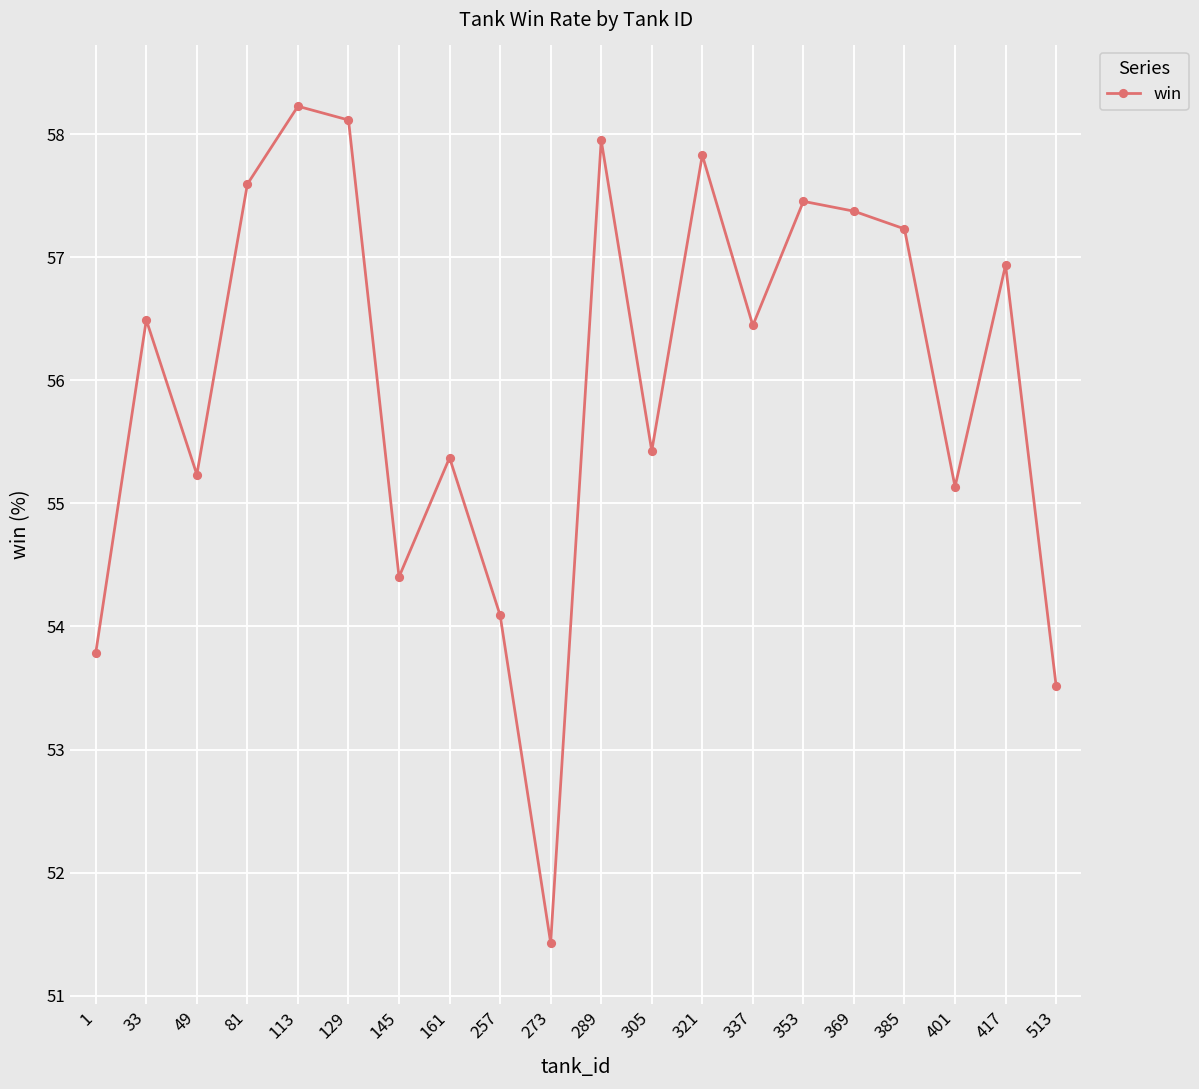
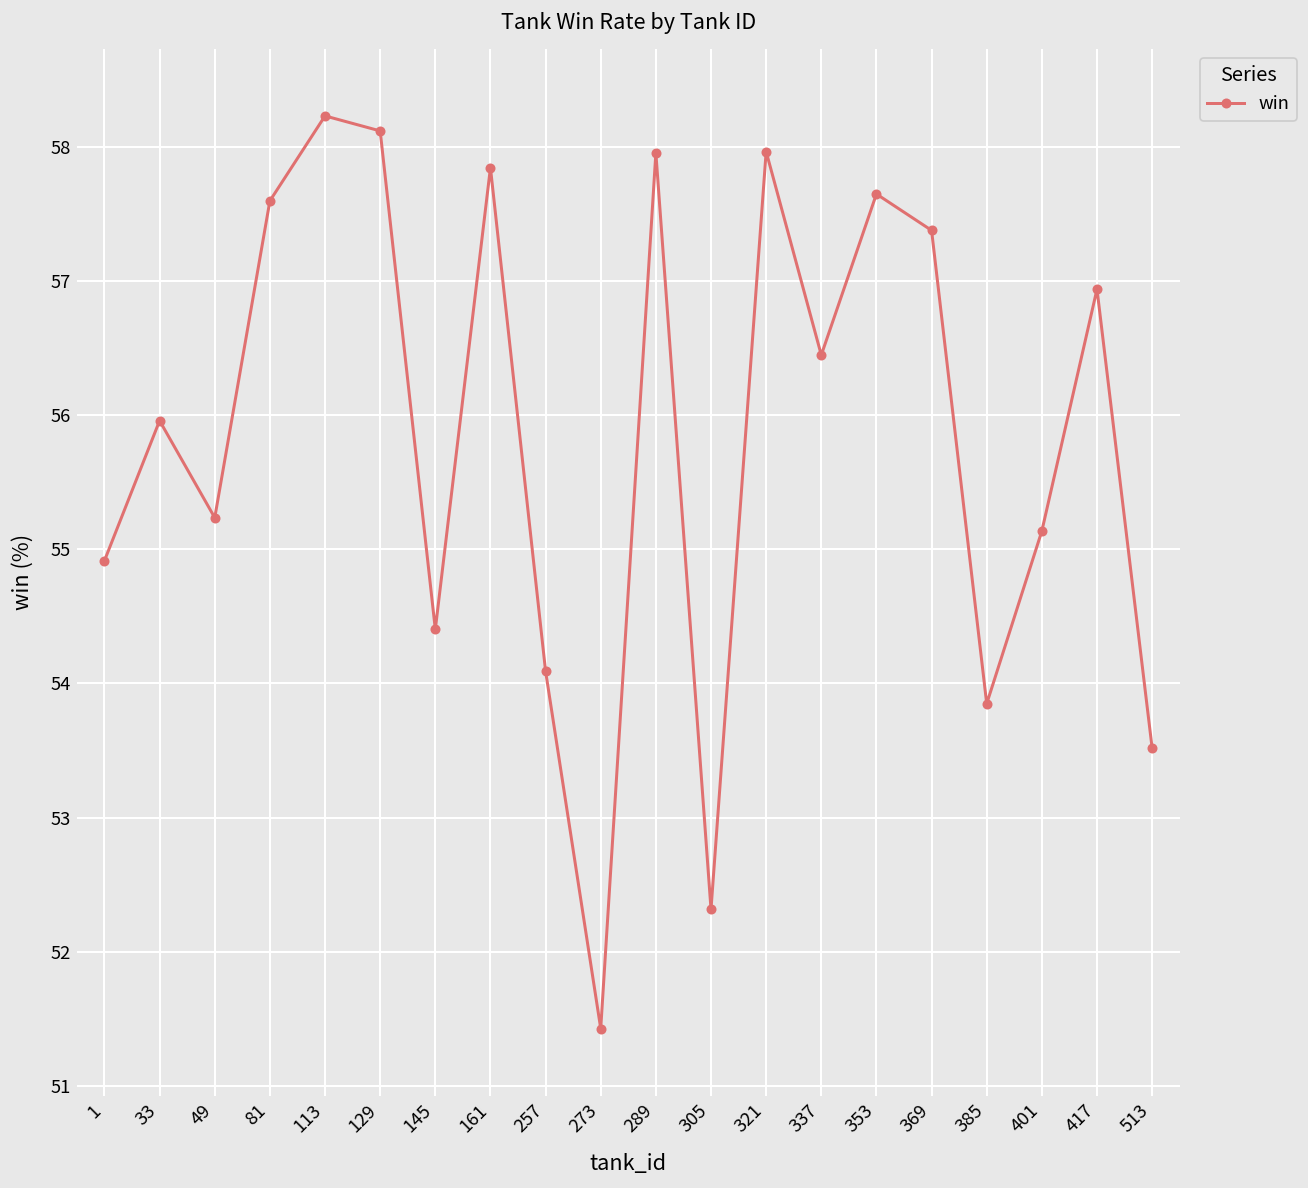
1: 53.79 -> 54.92
33: 56.49 -> 55.96
161: 55.37 -> 57.84
305: 55.43 -> 52.32
321: 57.83 -> 57.96
353: 57.46 -> 57.65
385: 57.23 -> 53.85
